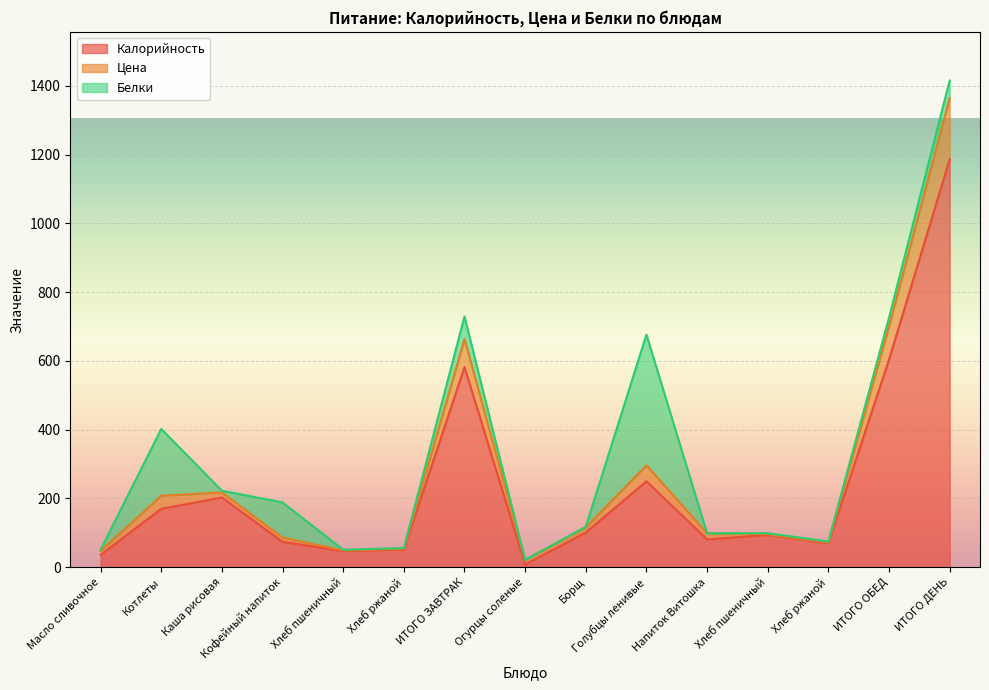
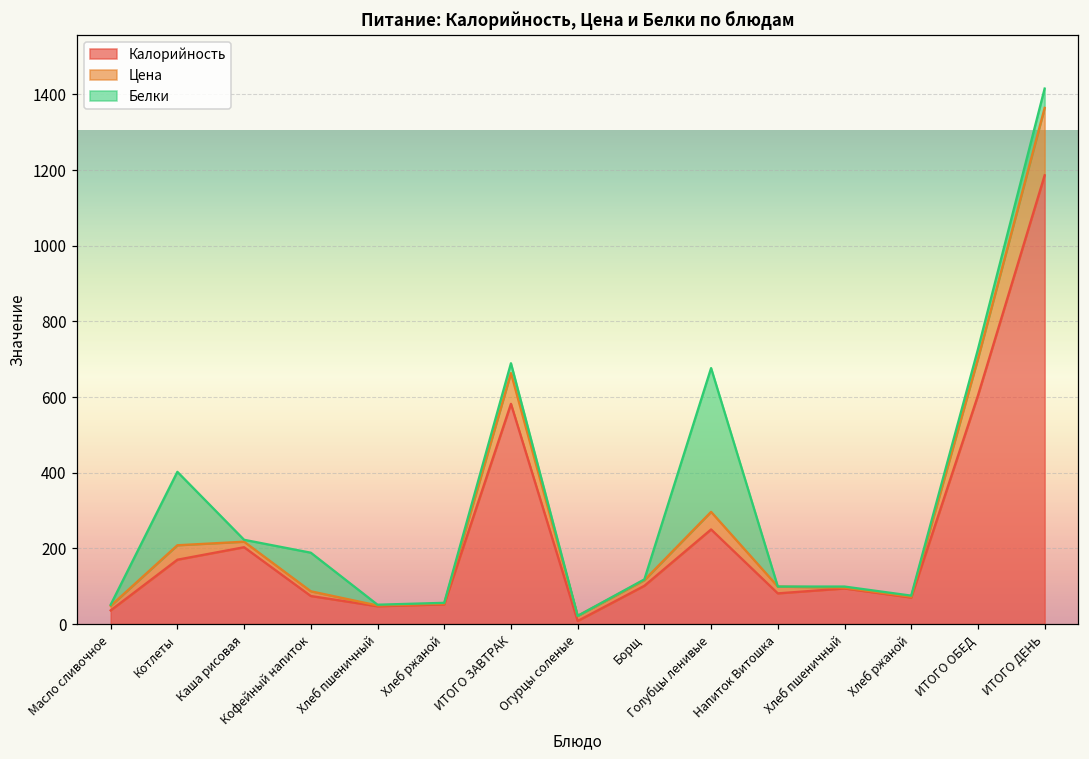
Белки, ИТОГО ЗАВТРАК: 70 -> 30
